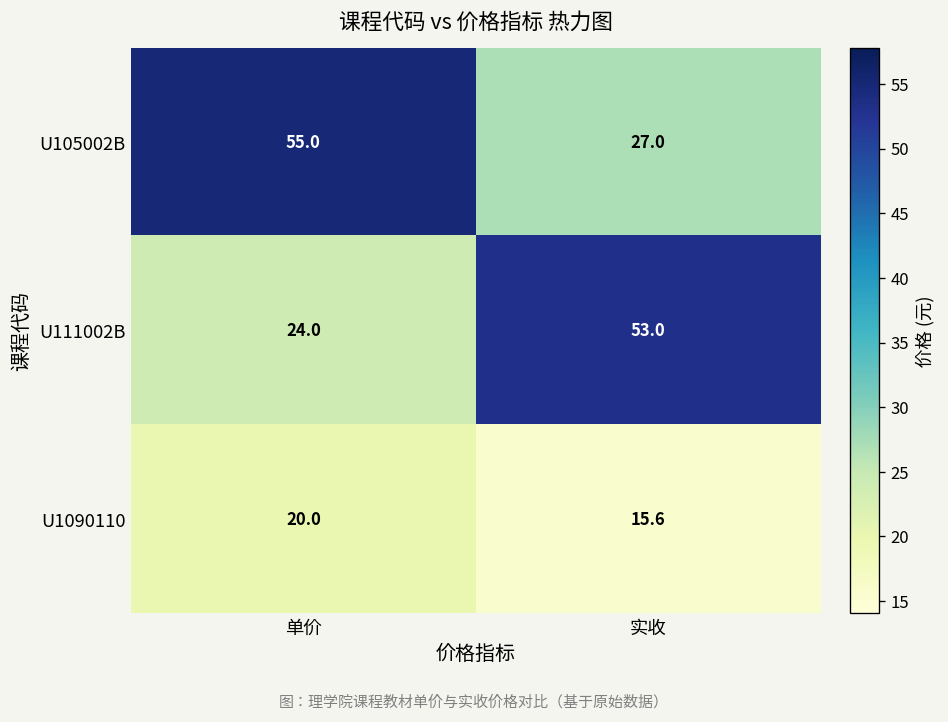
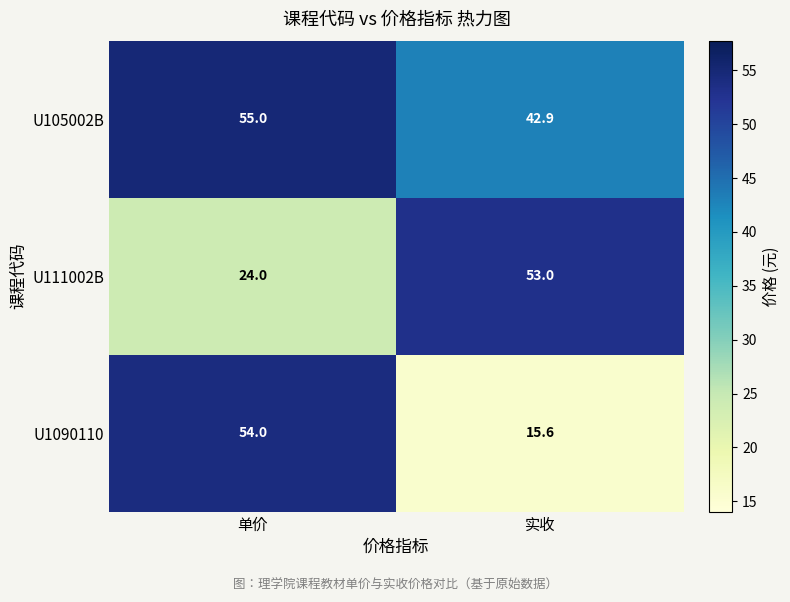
U105002B, 实收: 27.0 -> 42.9
U1090110, 单价: 20.0 -> 54.0
